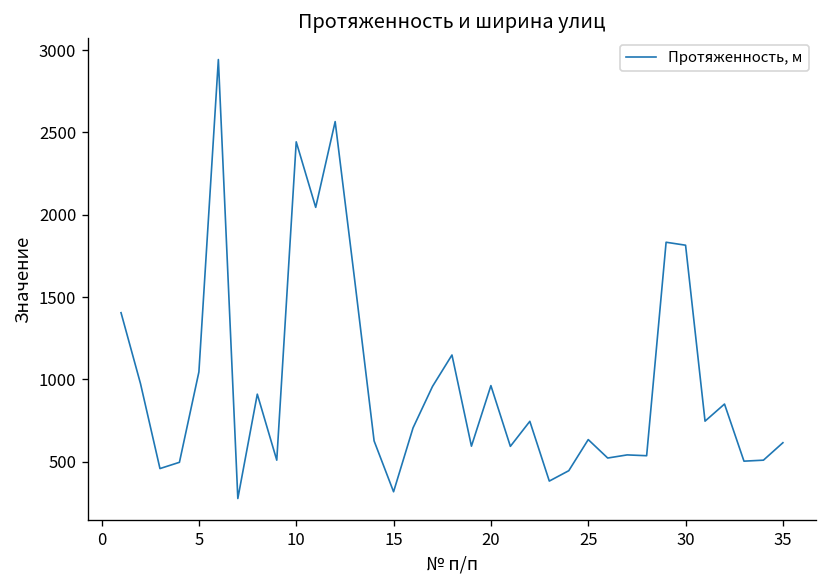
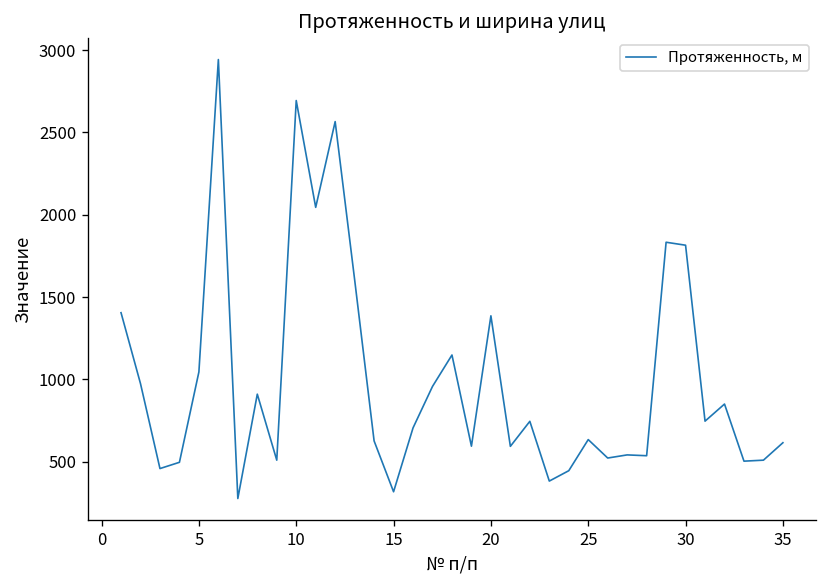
10: 2440 -> 2690
20: 960 -> 1390
